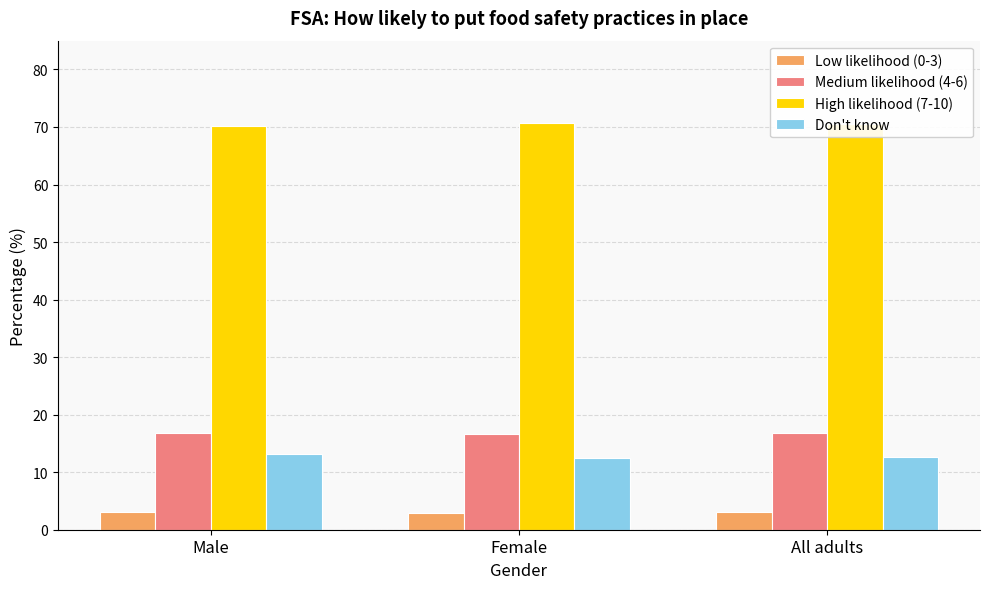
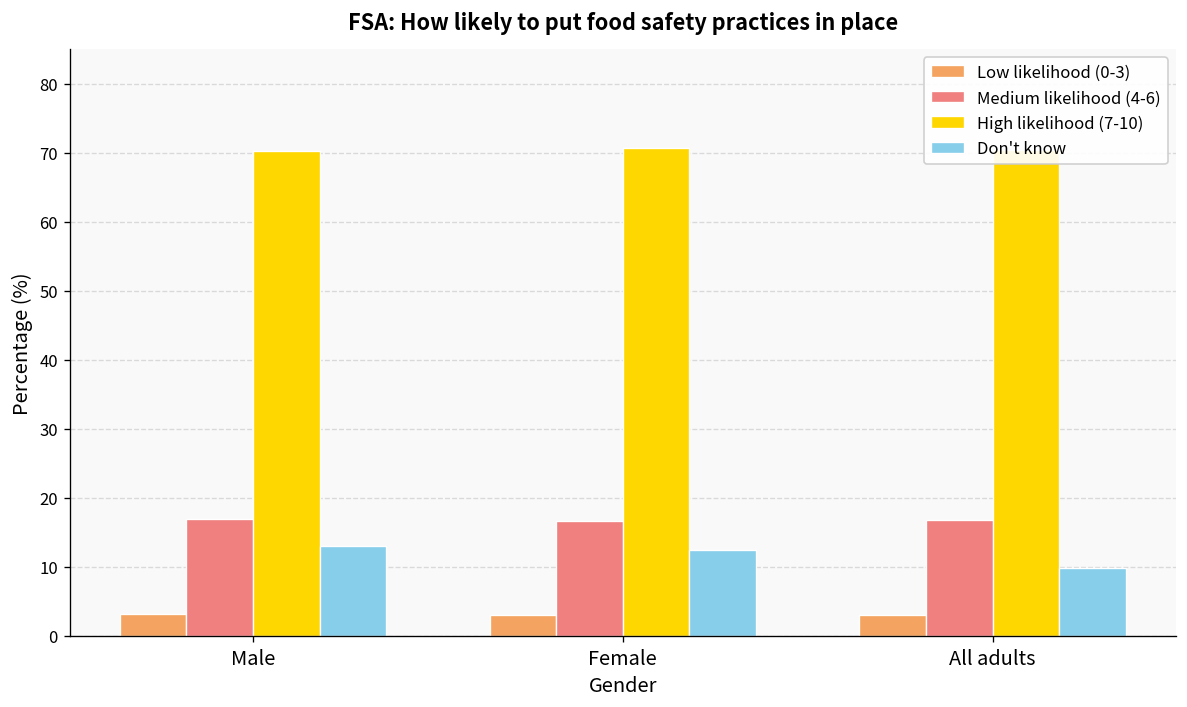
Don't know, All adults: 13 -> 10
